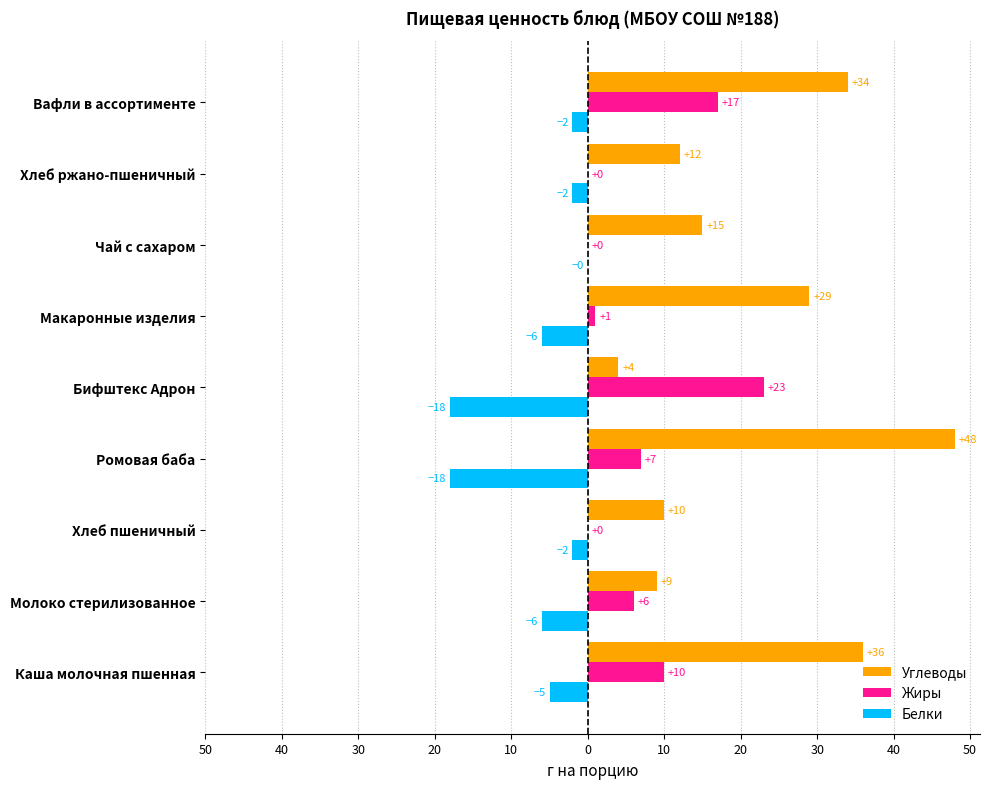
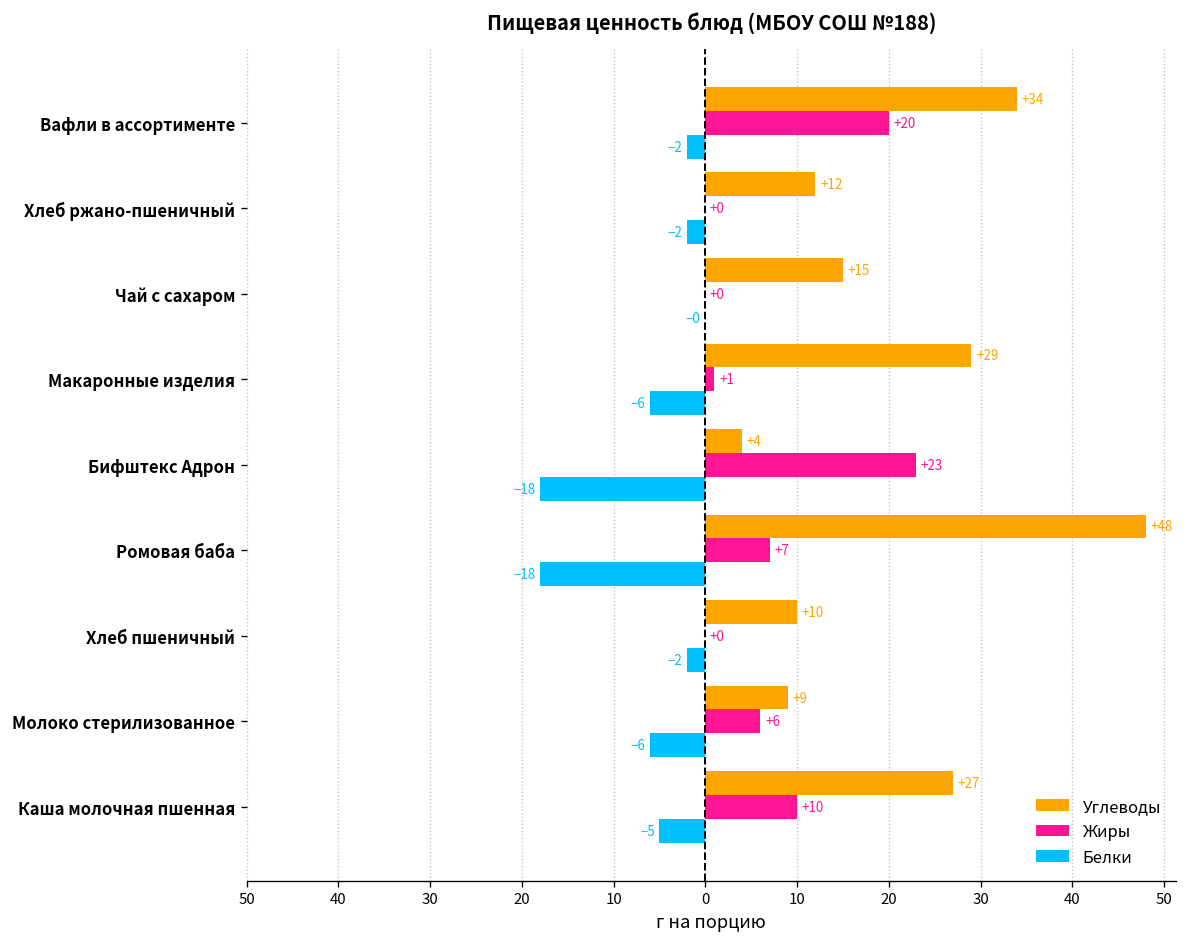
Жиры, Вафли в ассортименте: +17 -> +20
Углеводы, Каша молочная пшенная: +36 -> +27
